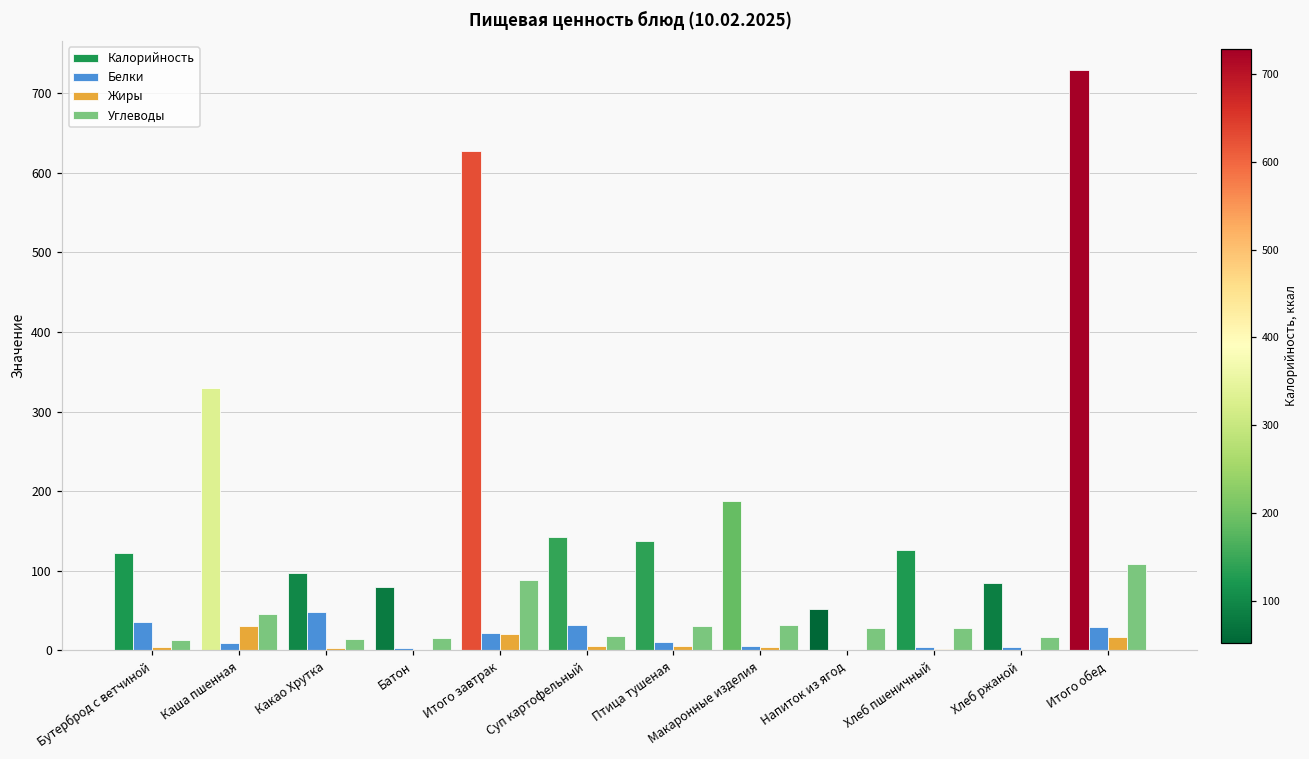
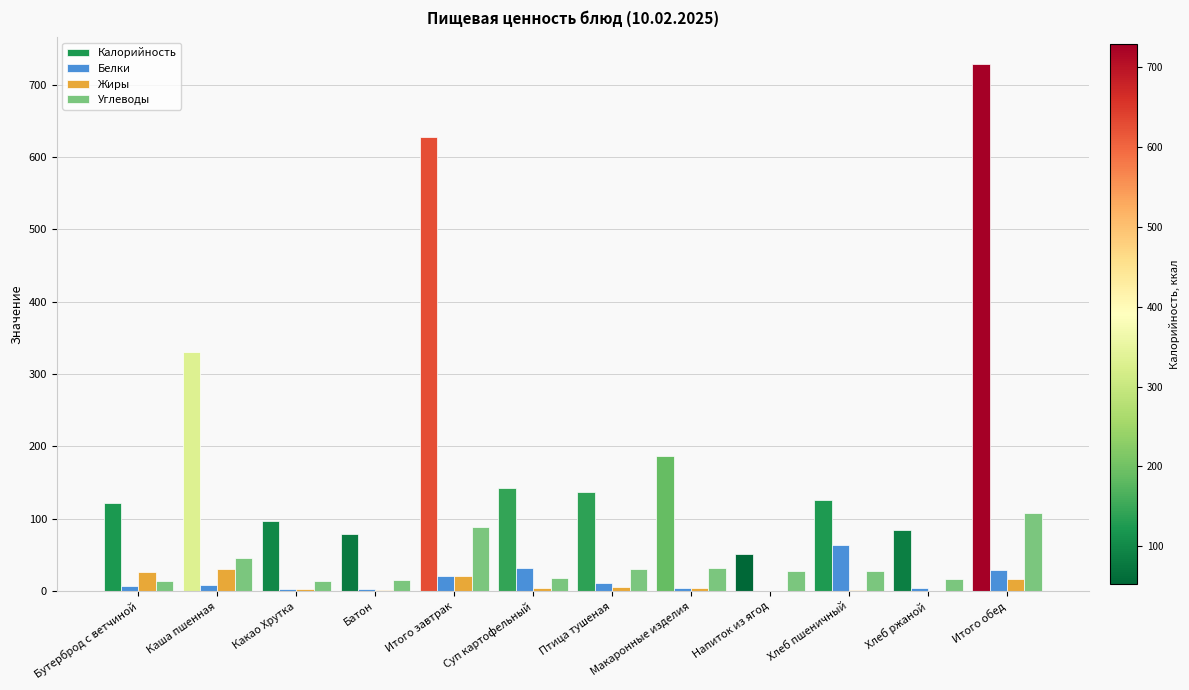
Белки, Бутерброд с ветчиной: 40 -> 10
Жиры, Бутерброд с ветчиной: 0 -> 30
Белки, Какао Хрутка: 50 -> 0
Белки, Хлеб пшеничный: 0 -> 60
